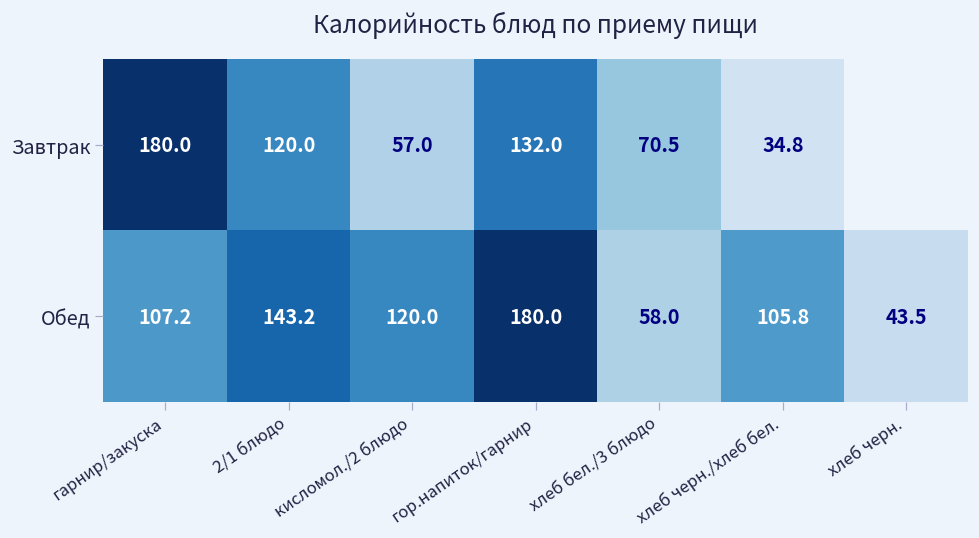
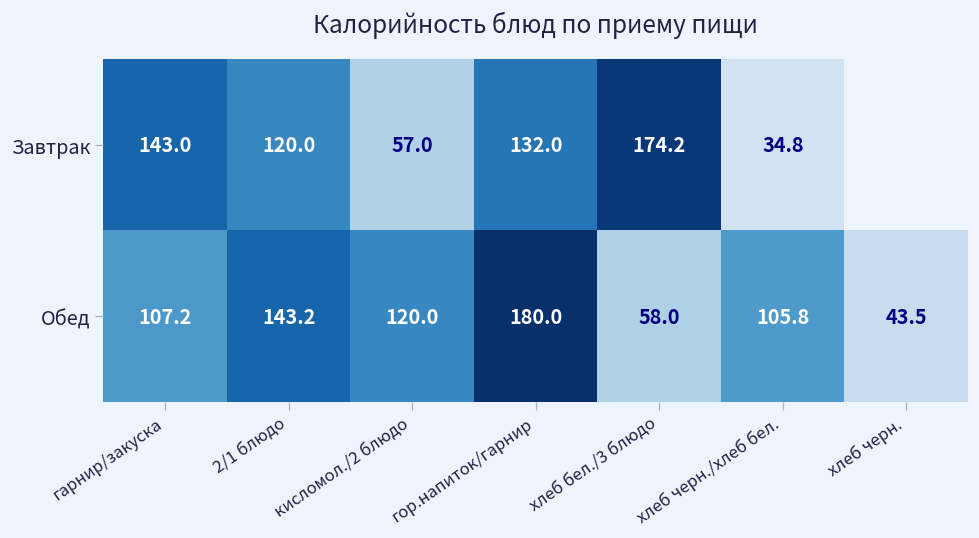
Завтрак, гарнир/закуска: 180.0 -> 143.0
Завтрак, хлеб бел./3 блюдо: 70.5 -> 174.2
